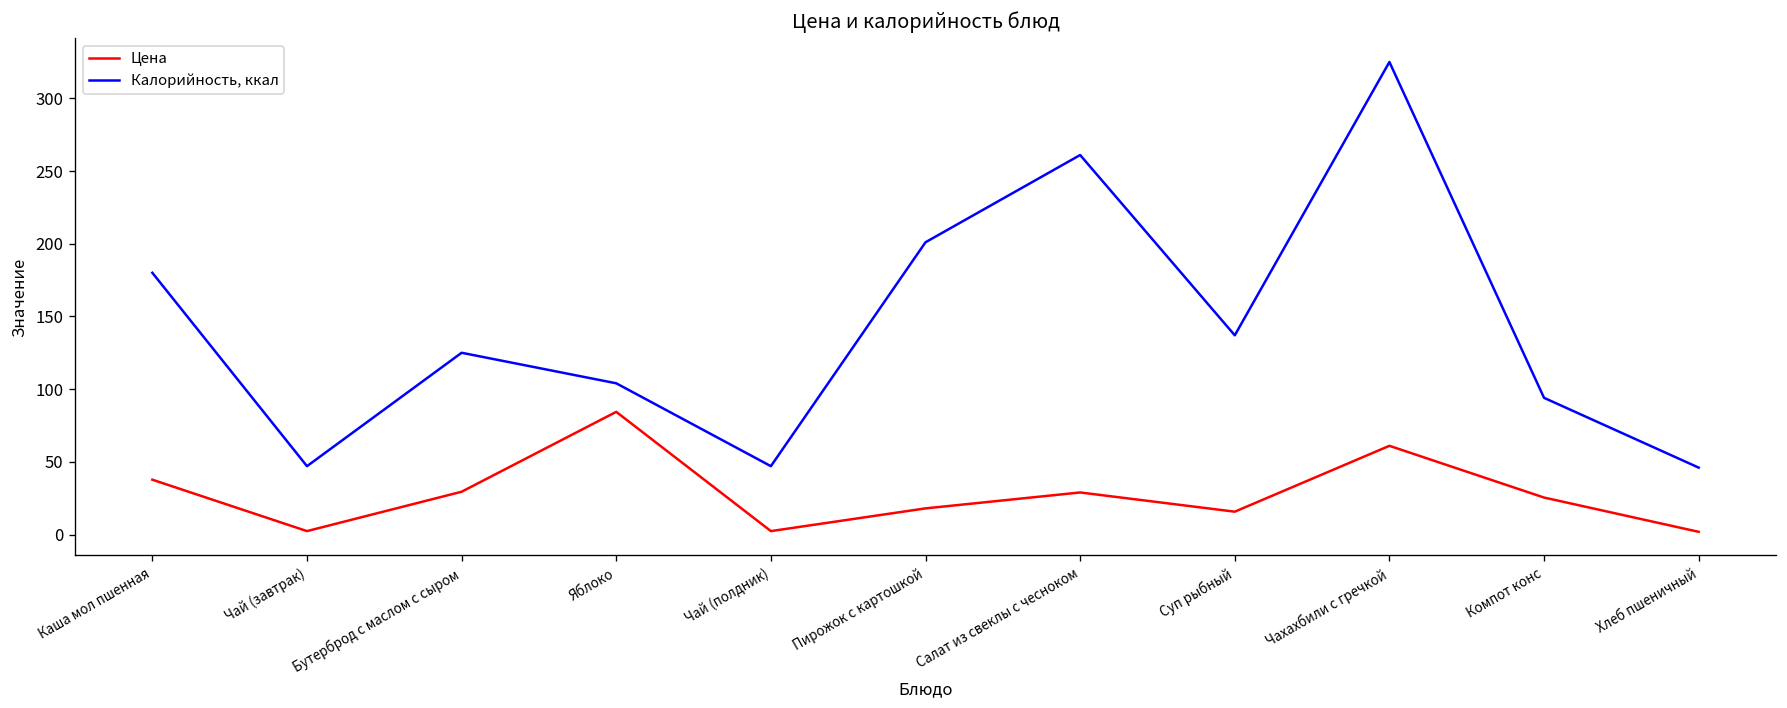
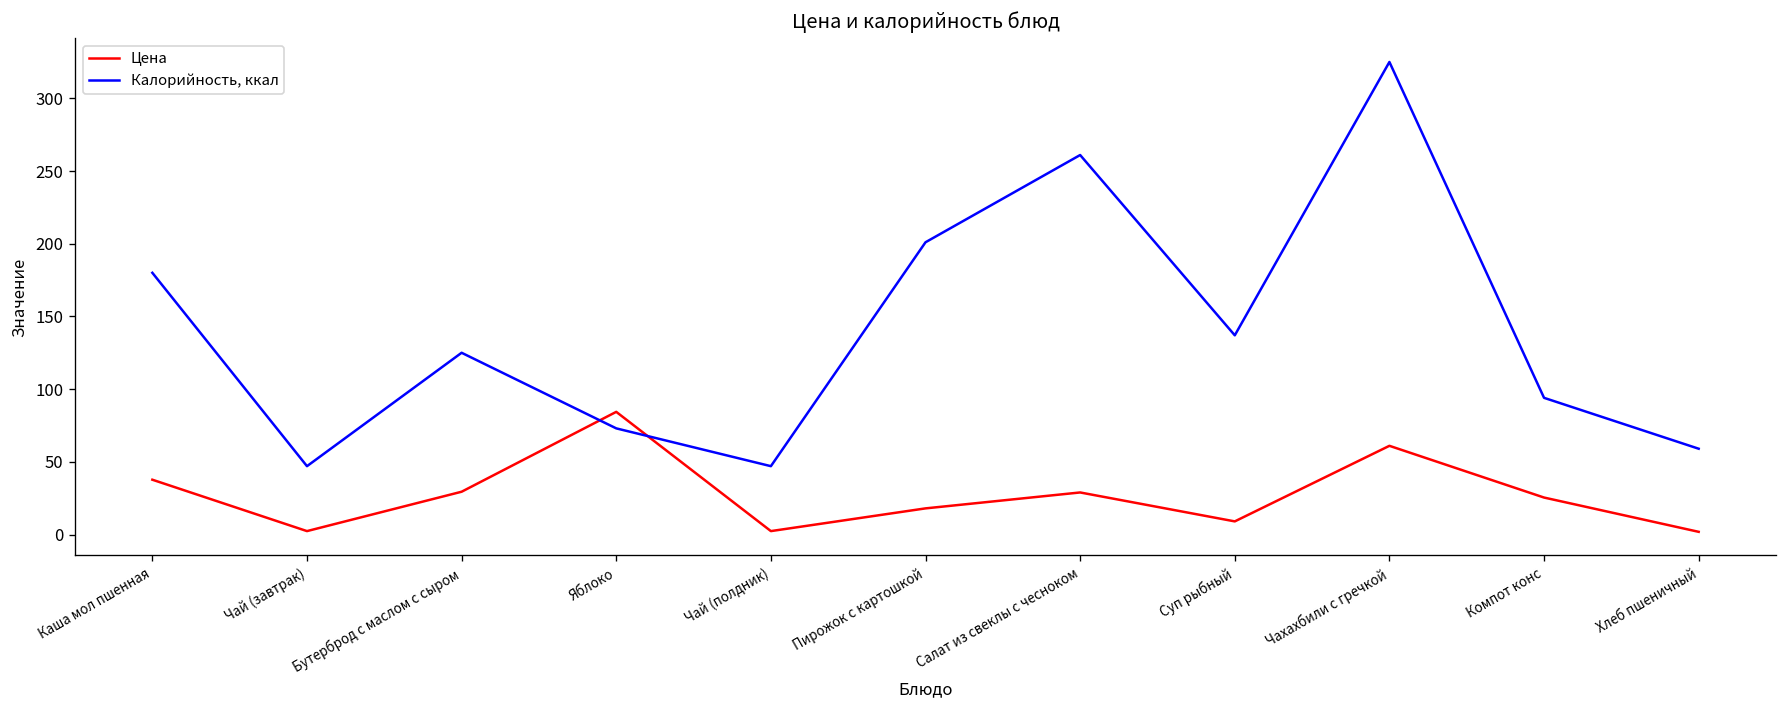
Калорийность, ккал, Яблоко: 104 -> 73
Цена, Суп рыбный: 16 -> 9
Калорийность, ккал, Хлеб пшеничный: 46 -> 59
